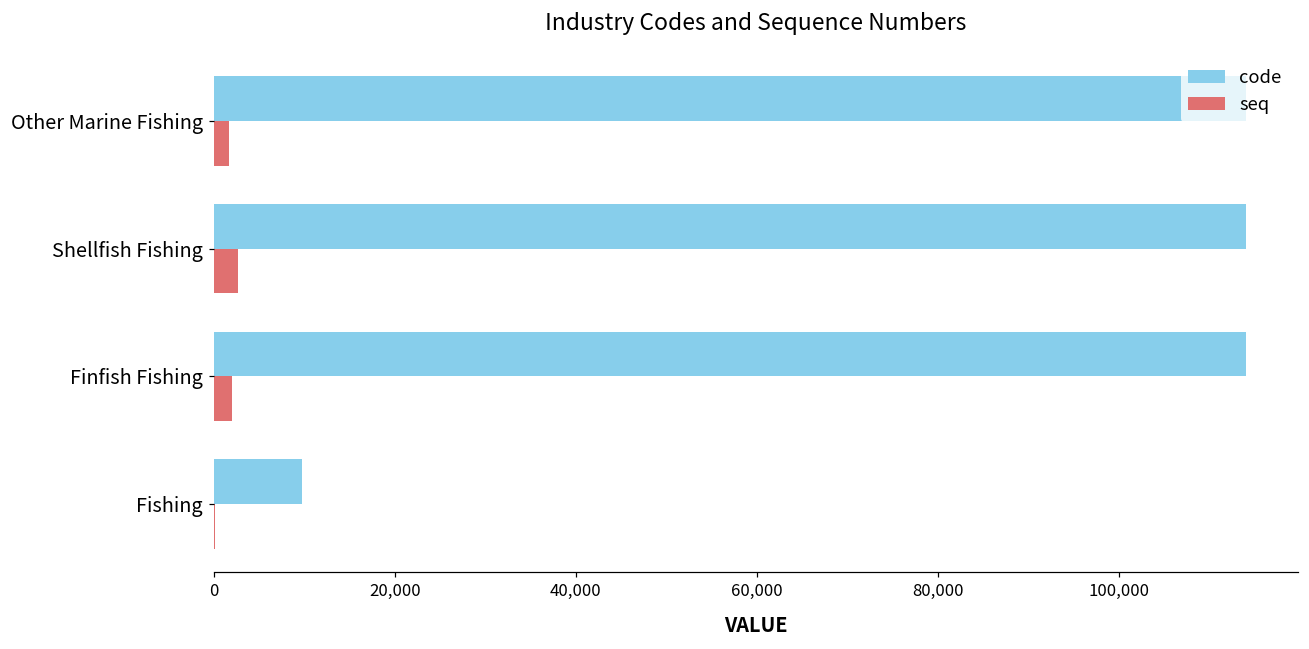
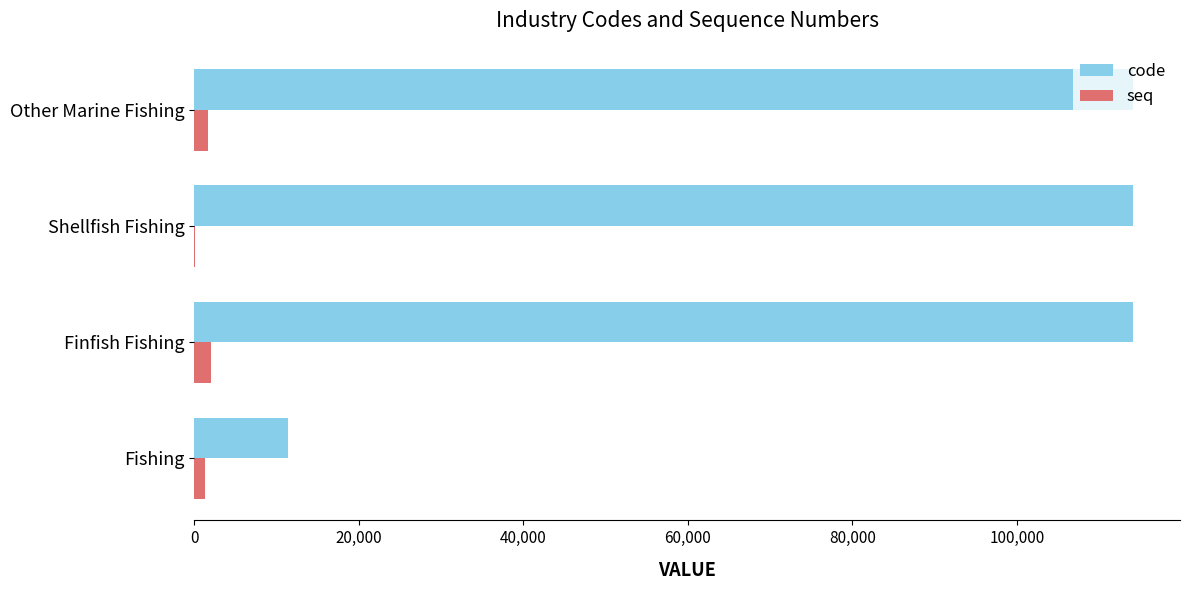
seq, Shellfish Fishing: 3,000 -> 0
code, Fishing: 10,000 -> 11,000
seq, Fishing: 0 -> 1,000
